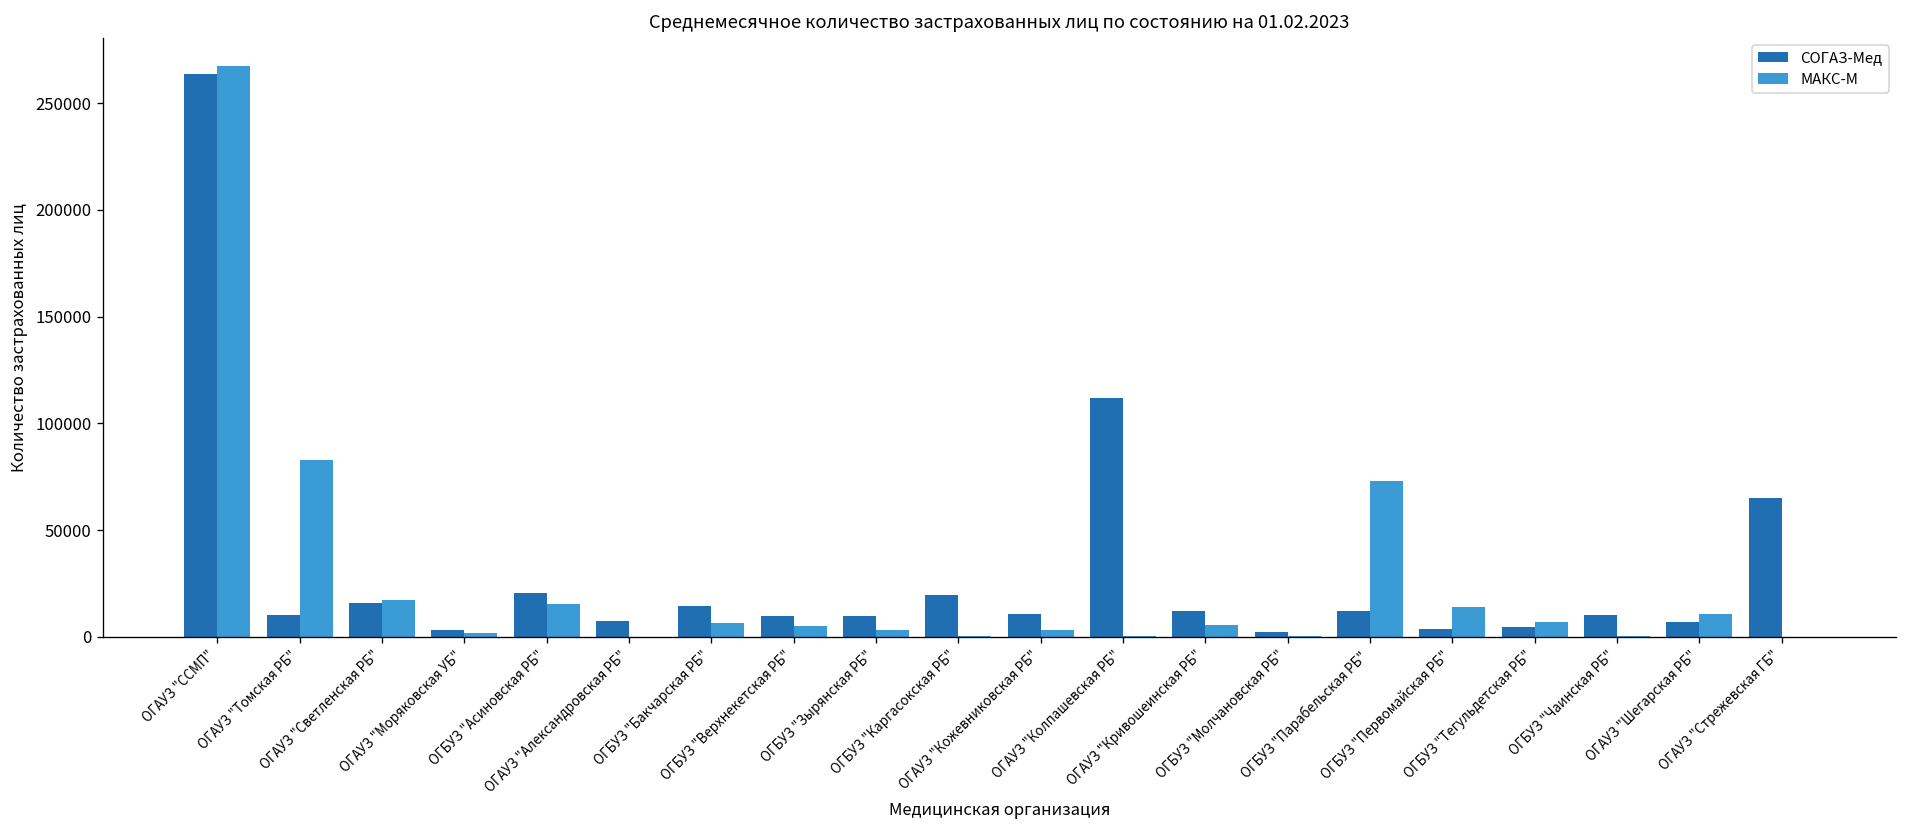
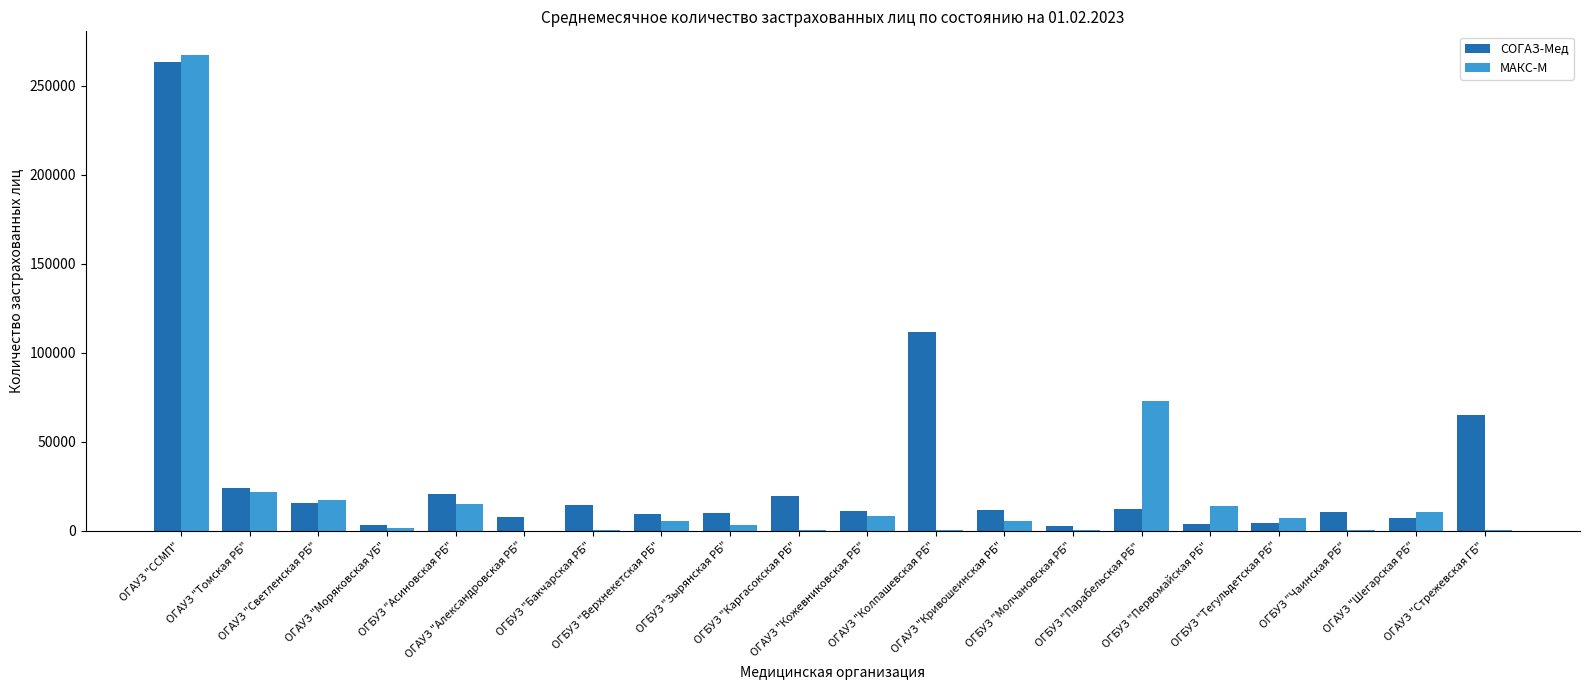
СОГАЗ-Мед, ОГАУЗ "Томская РБ": 10000 -> 24000
МАКС-М, ОГАУЗ "Томская РБ": 83000 -> 22000
МАКС-М, ОГБУЗ "Бакчарская РБ": 6000 -> 0
МАКС-М, ОГАУЗ "Кожевниковская РБ": 3000 -> 8000
